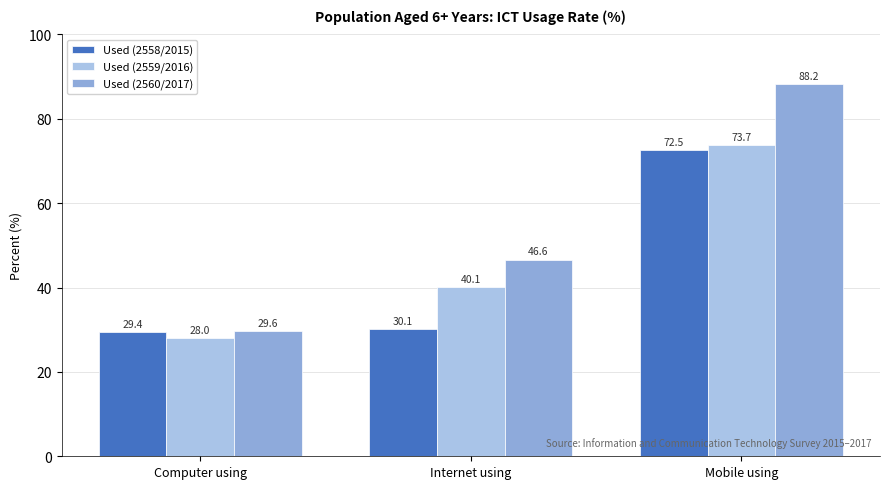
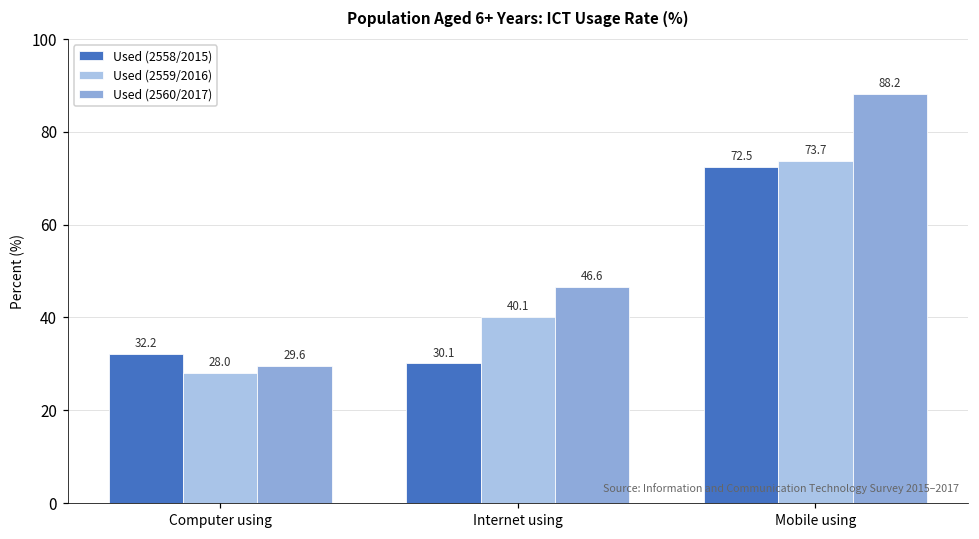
Used (2558/2015), Computer using: 29.4 -> 32.2
